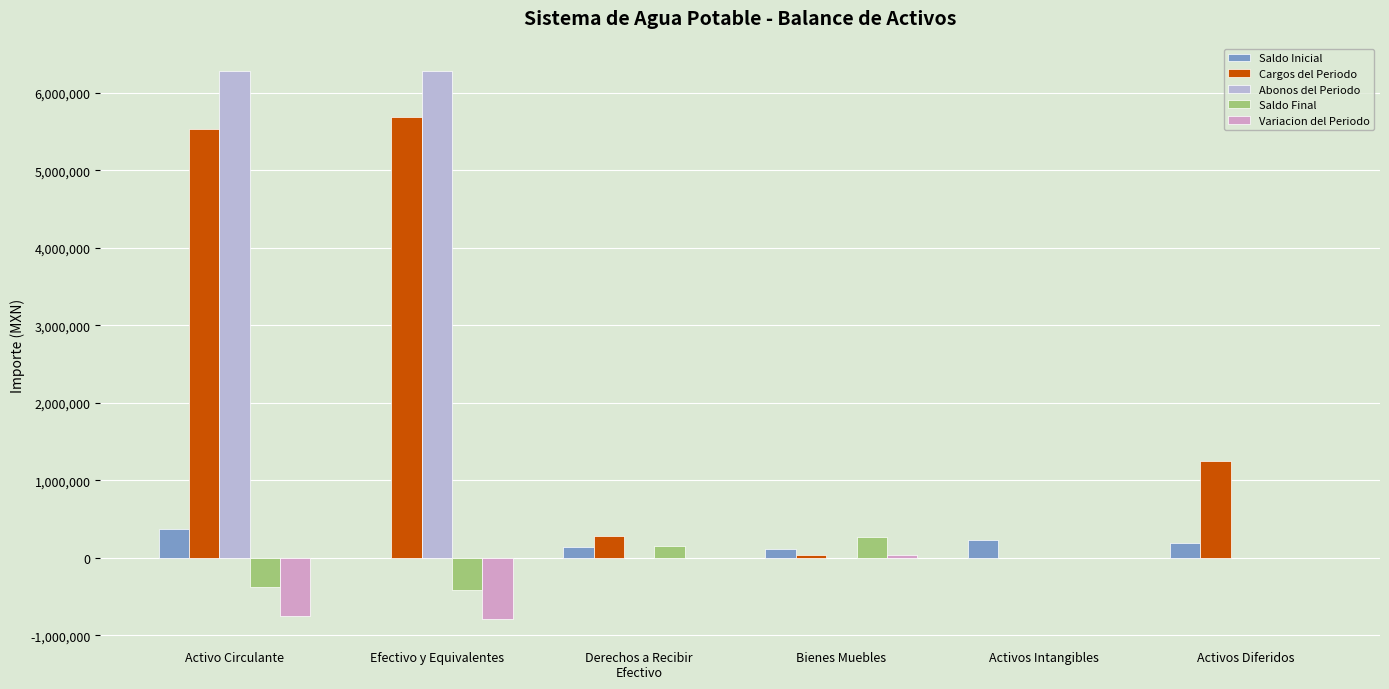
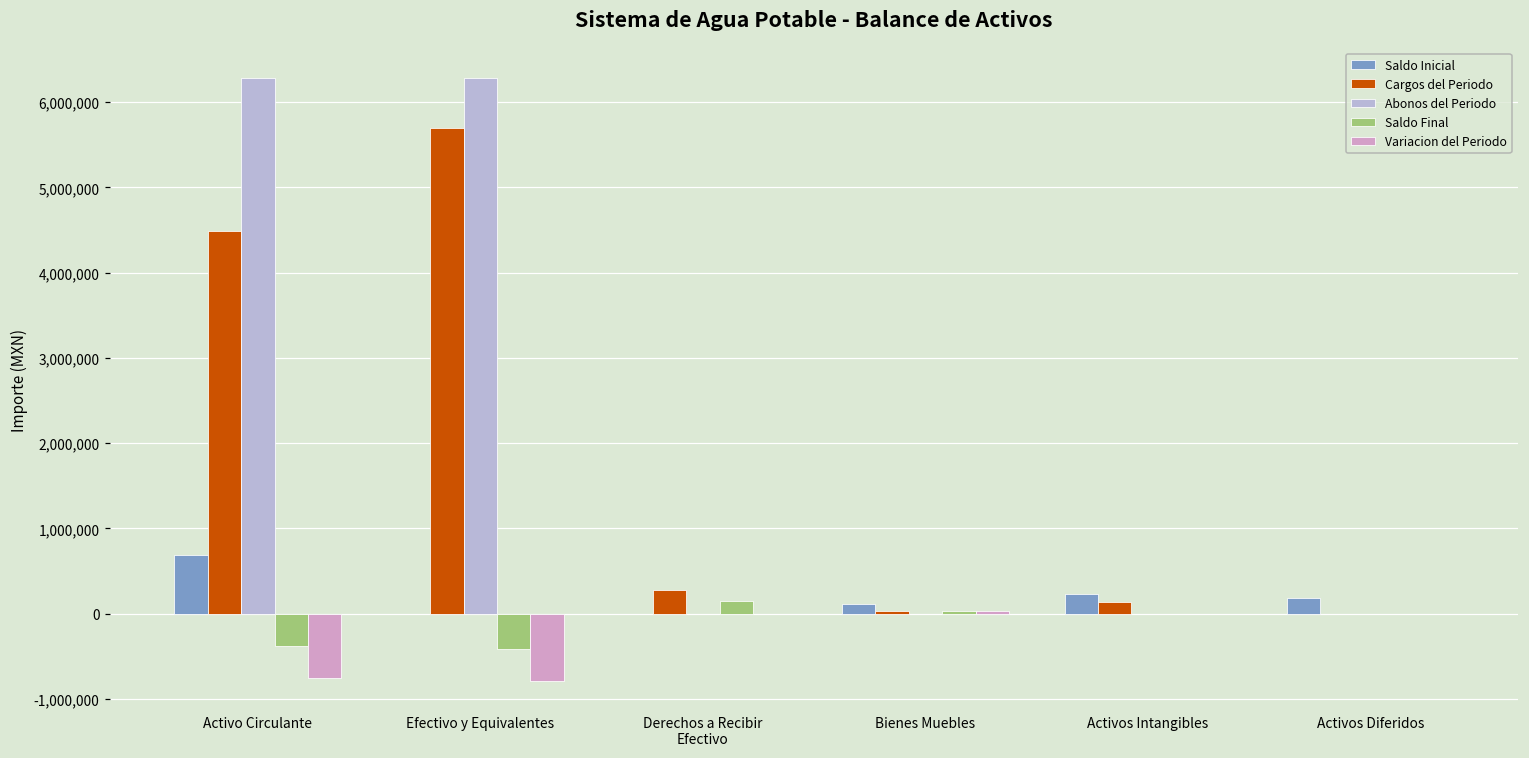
Saldo Inicial, Activo Circulante: 400,000 -> 700,000
Cargos del Periodo, Activo Circulante: 5,500,000 -> 4,500,000
Saldo Inicial, Derechos a Recibir Efectivo: 100,000 -> 0
Saldo Final, Bienes Muebles: 300,000 -> 0
Cargos del Periodo, Activos Intangibles: 0 -> 100,000
Cargos del Periodo, Activos Diferidos: 1,200,000 -> 0
